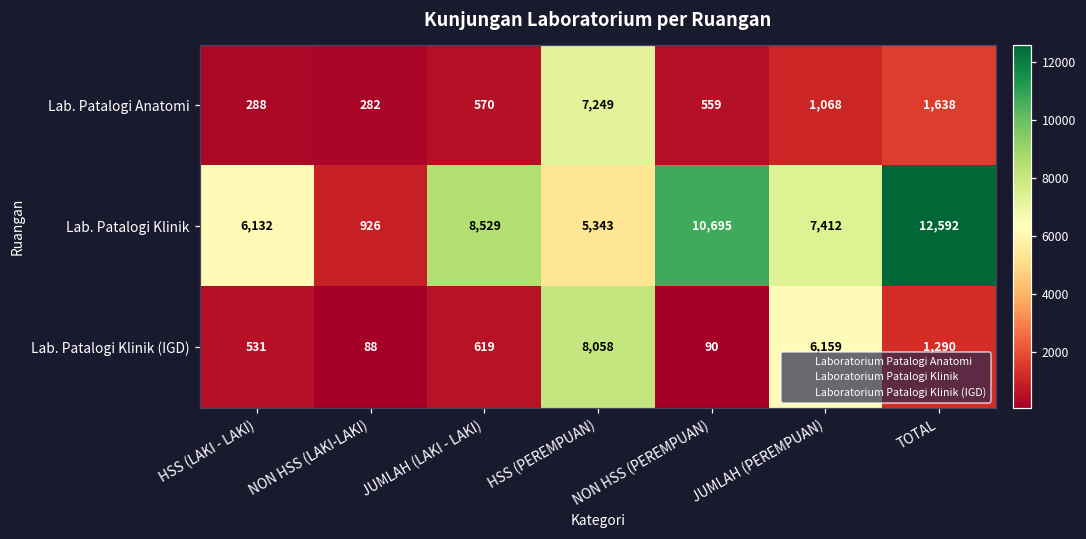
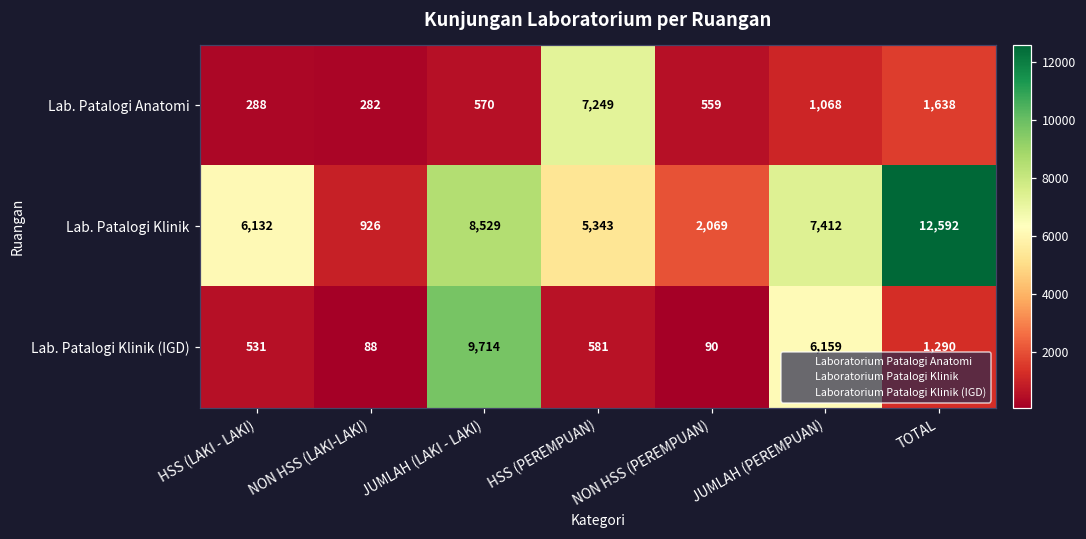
Lab. Patalogi Klinik, NON HSS (PEREMPUAN): 10,695 -> 2,069
Lab. Patalogi Klinik (IGD), JUMLAH (LAKI - LAKI): 619 -> 9,714
Lab. Patalogi Klinik (IGD), HSS (PEREMPUAN): 8,058 -> 581
